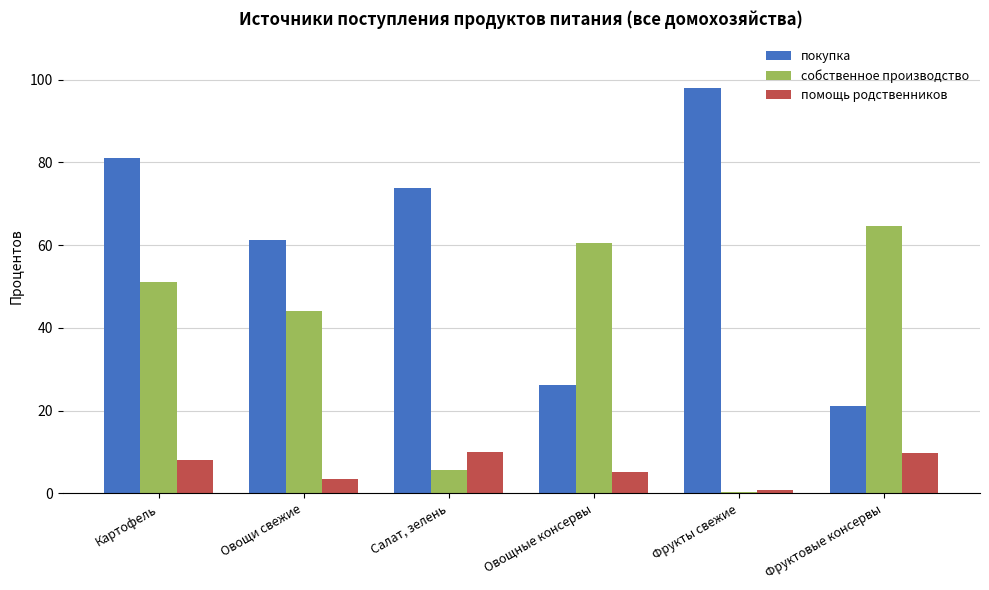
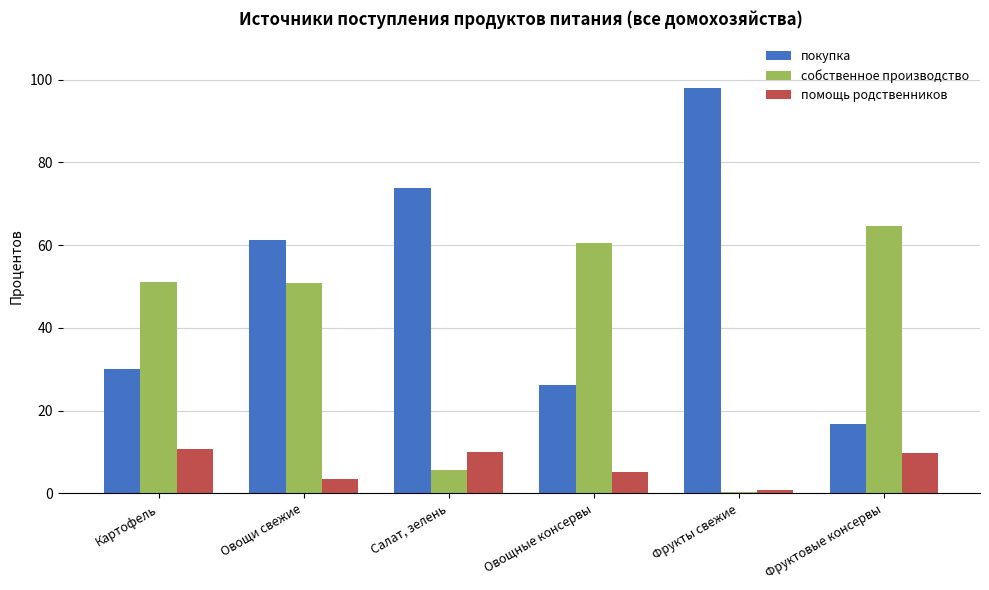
покупка, Картофель: 81 -> 30
помощь родственников, Картофель: 8 -> 11
собственное производство, Овощи свежие: 44 -> 51
покупка, Фруктовые консервы: 21 -> 17
